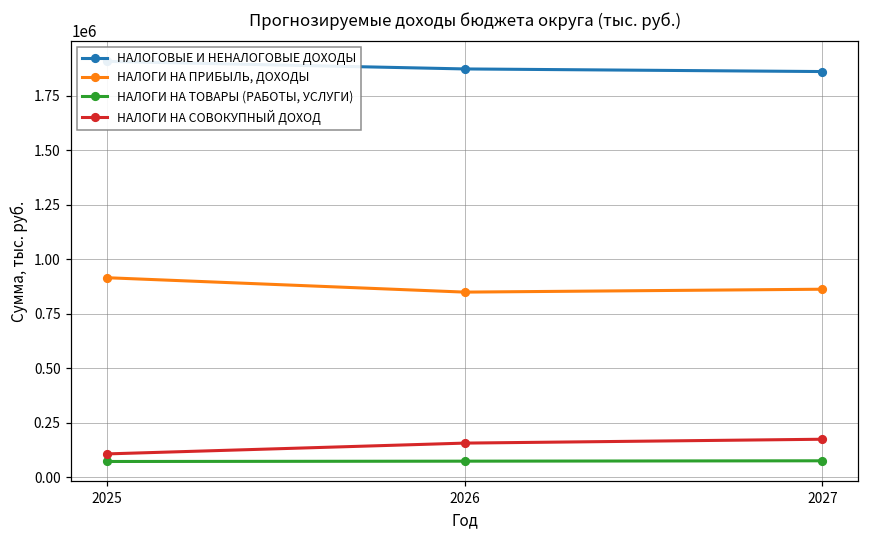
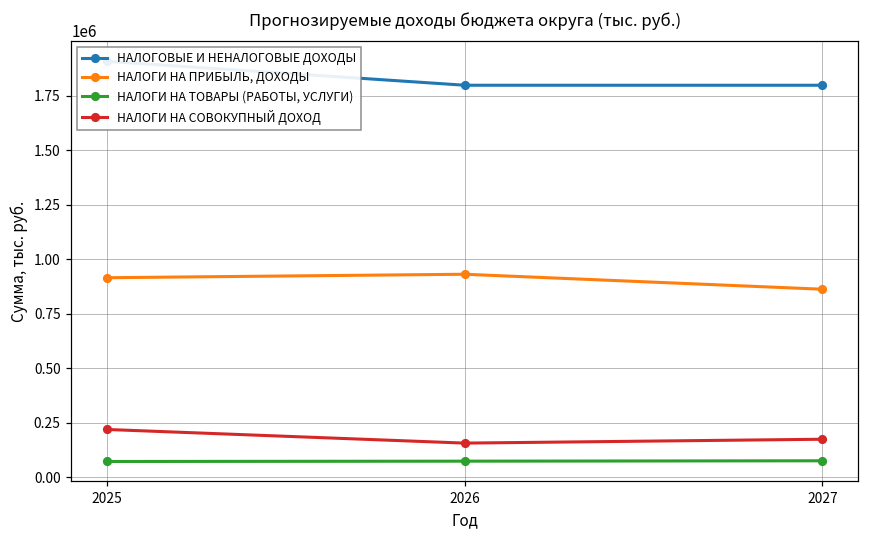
НАЛОГИ НА СОВОКУПНЫЙ ДОХОД, 2025: 110000 -> 220000
НАЛОГОВЫЕ И НЕНАЛОГОВЫЕ ДОХОДЫ, 2026: 1870000 -> 1800000
НАЛОГИ НА ПРИБЫЛЬ, ДОХОДЫ, 2026: 850000 -> 930000
НАЛОГОВЫЕ И НЕНАЛОГОВЫЕ ДОХОДЫ, 2027: 1860000 -> 1800000
